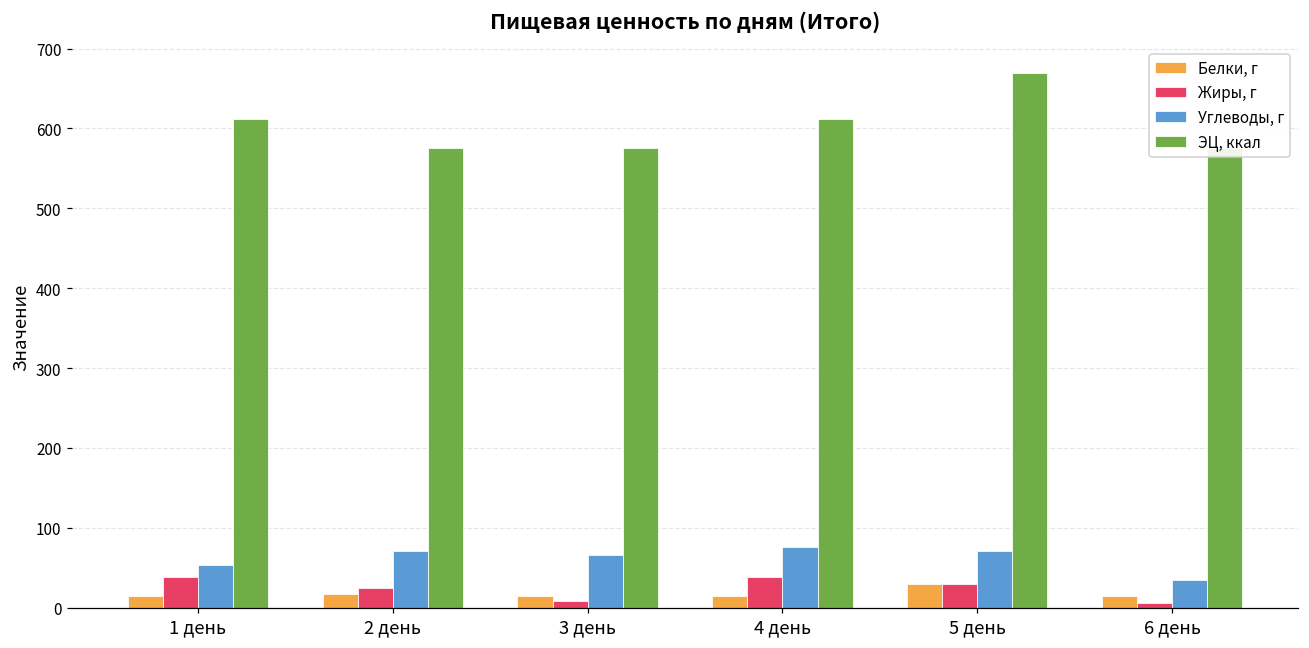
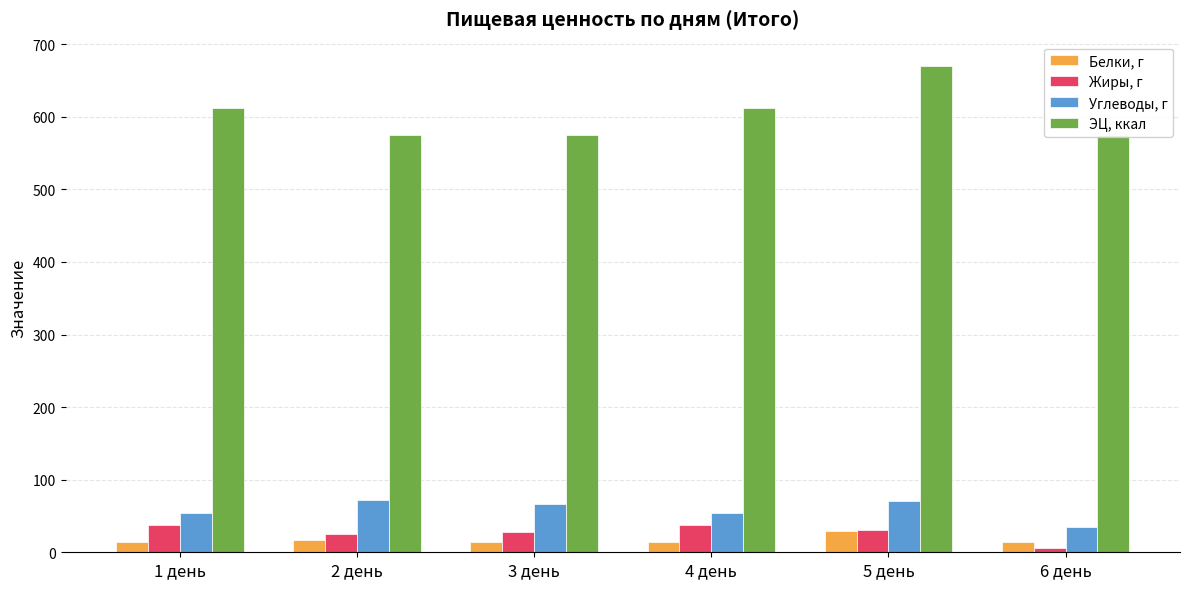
Жиры, г, 3 день: 10 -> 30
Углеводы, г, 4 день: 80 -> 50
